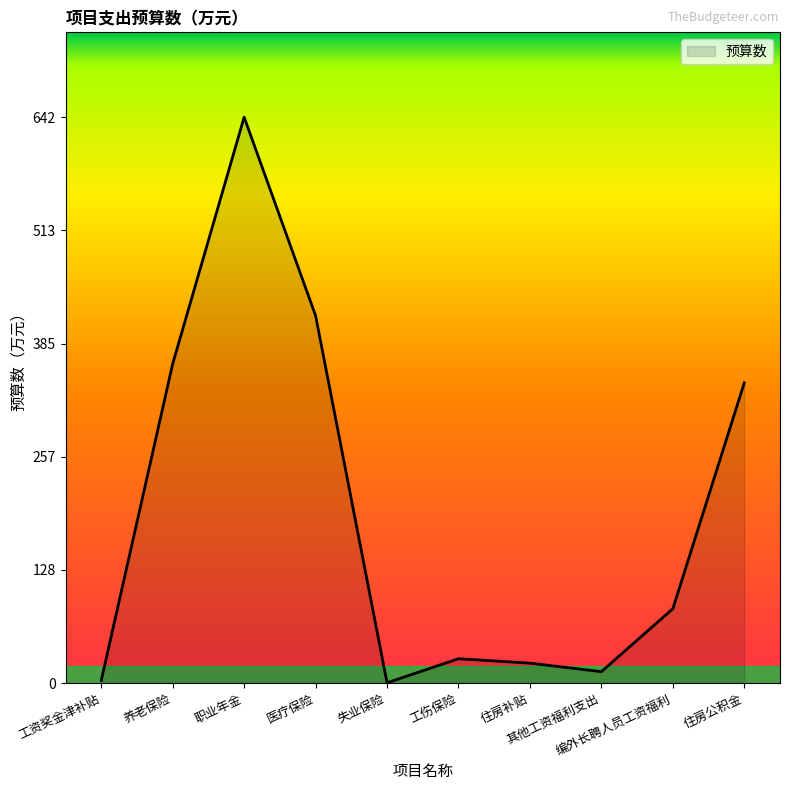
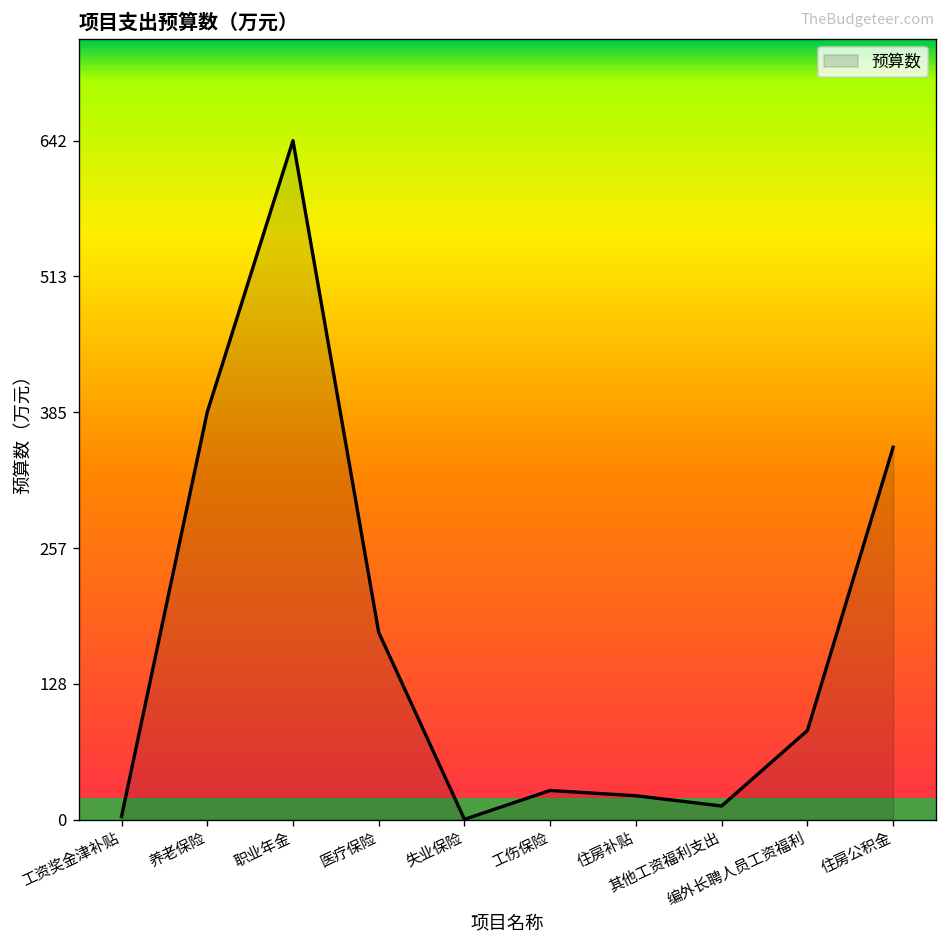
养老保险: 360 -> 390
医疗保险: 420 -> 180
住房公积金: 340 -> 350
